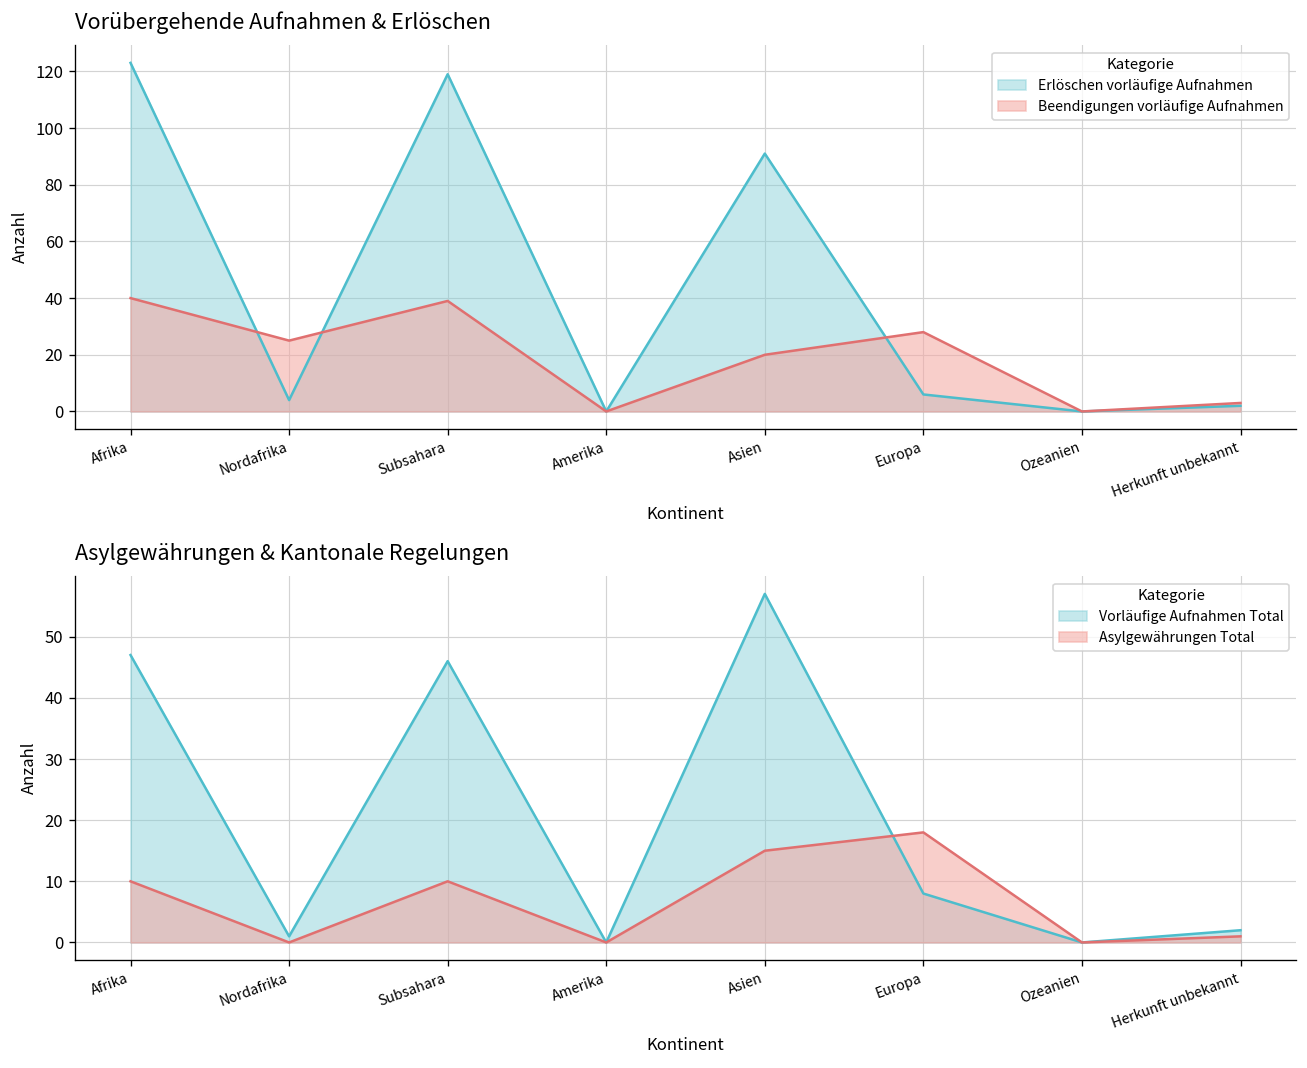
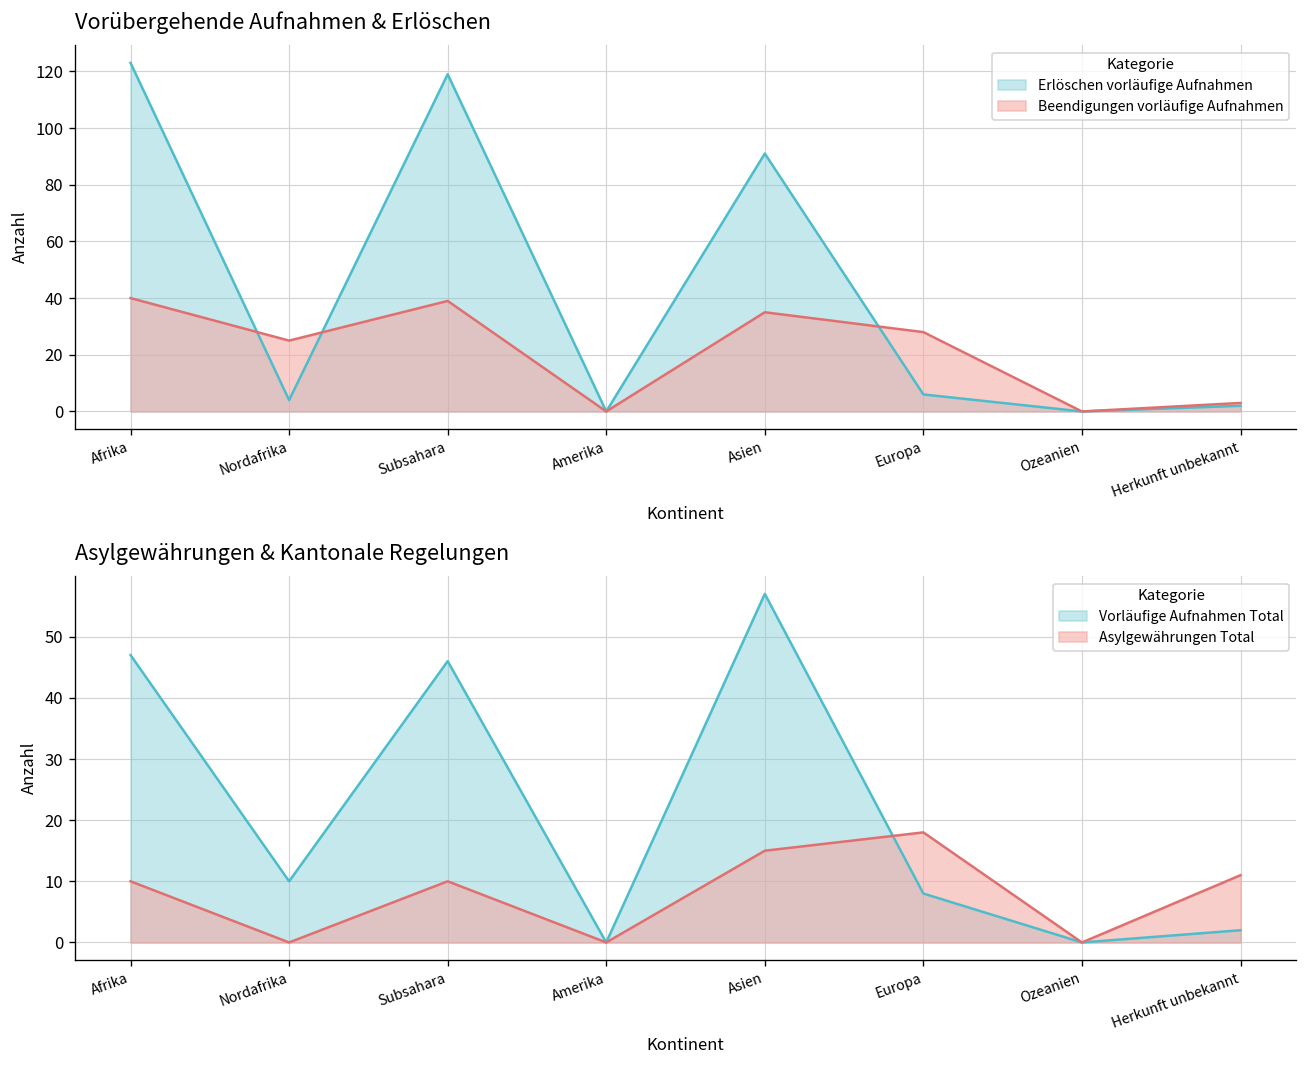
Vorübergehende Aufnahmen & Erlöschen, Beendigungen vorläufige Aufnahmen, Asien: 20 -> 35
Asylgewährungen & Kantonale Regelungen, Vorläufige Aufnahmen Total, Nordafrika: 1 -> 10
Asylgewährungen & Kantonale Regelungen, Asylgewährungen Total, Herkunft unbekannt: 1 -> 11
